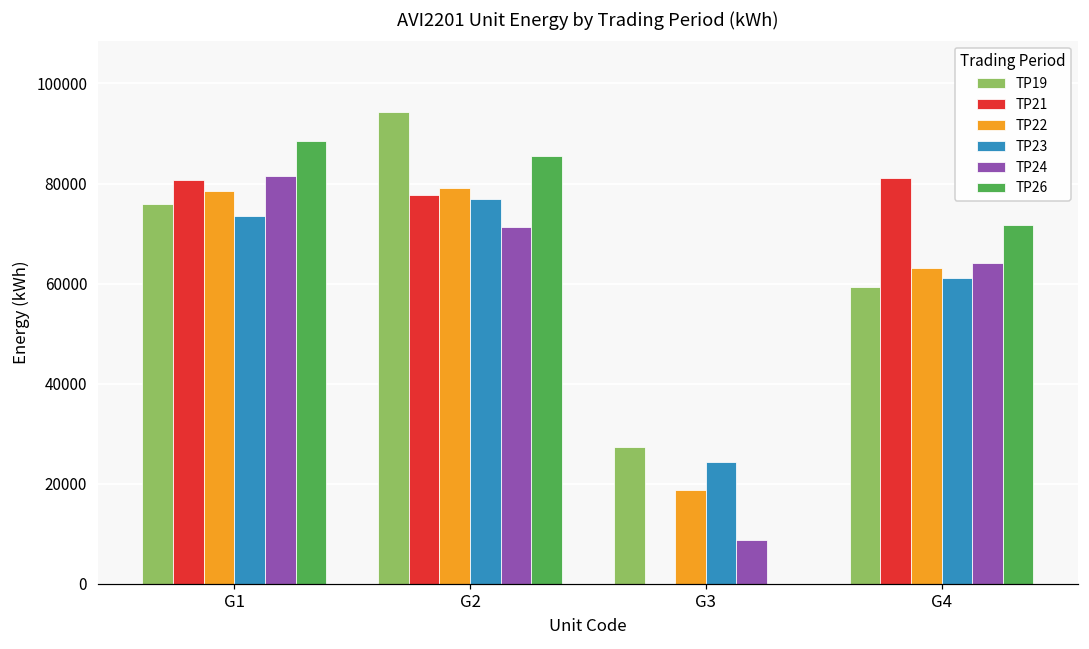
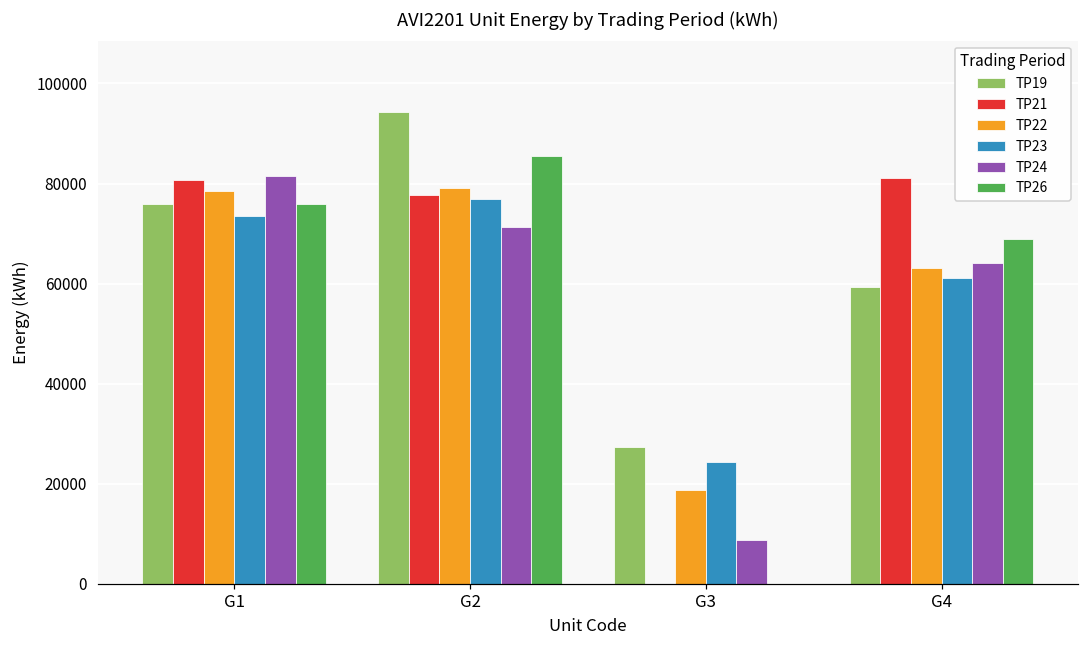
TP26, G1: 88000 -> 76000
TP26, G4: 72000 -> 69000
